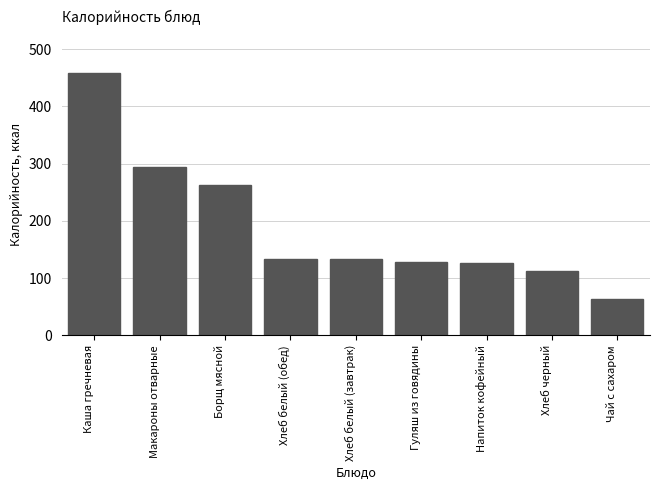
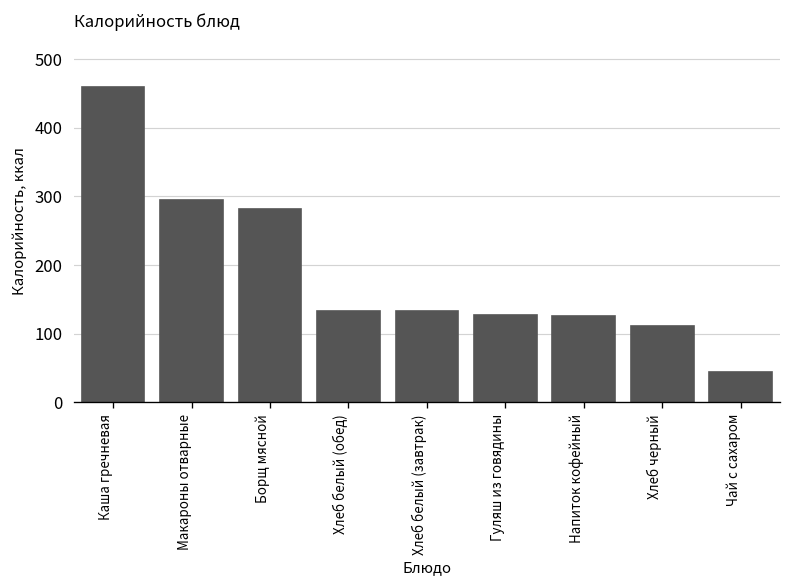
Борщ мясной: 260 -> 280
Чай с сахаром: 60 -> 50
